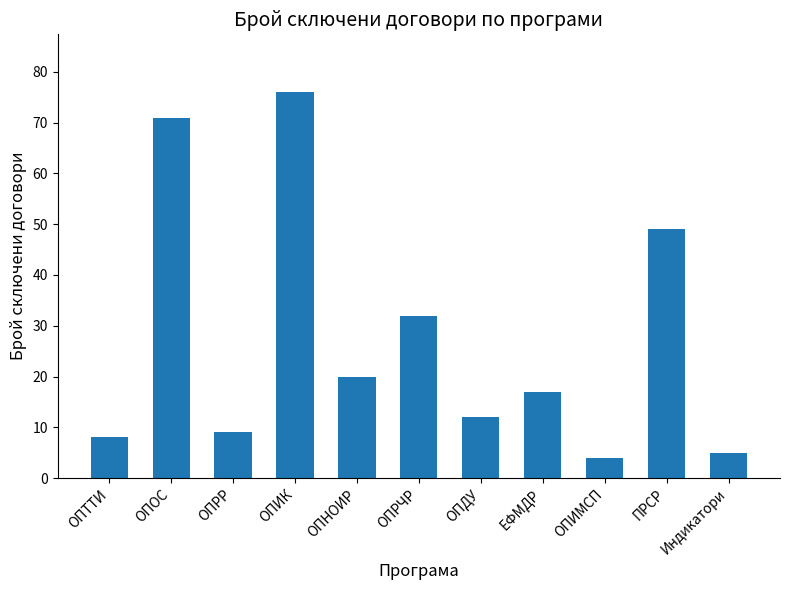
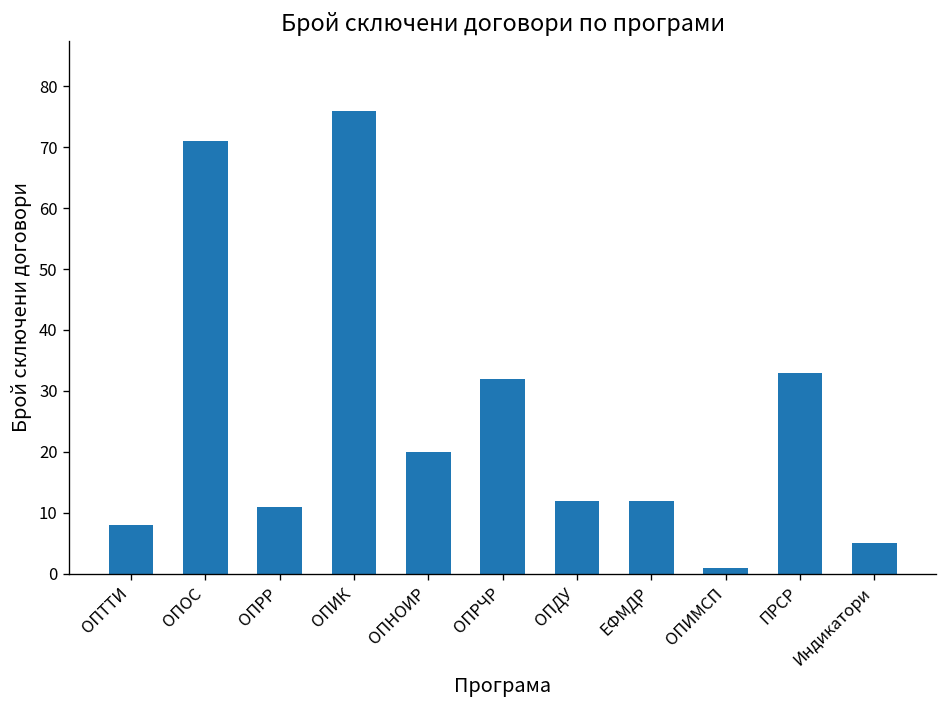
ОПРР: 9 -> 11
ЕФМДР: 17 -> 12
ОПИМСП: 4 -> 1
ПРСР: 49 -> 33
